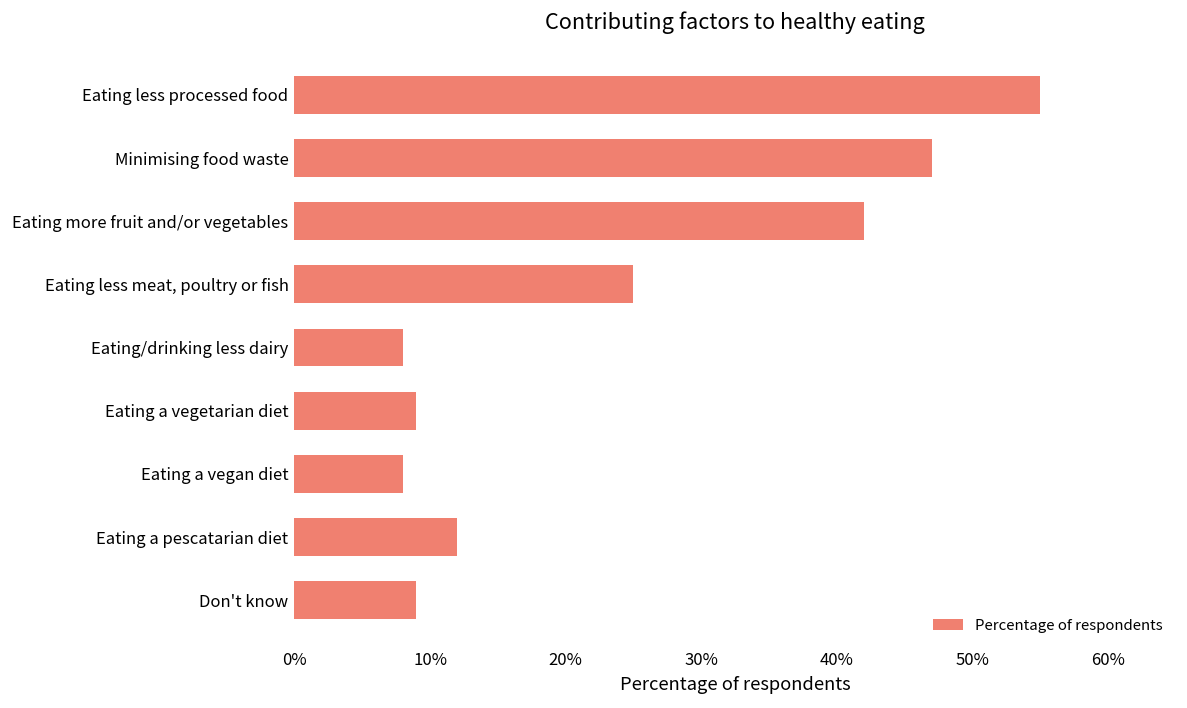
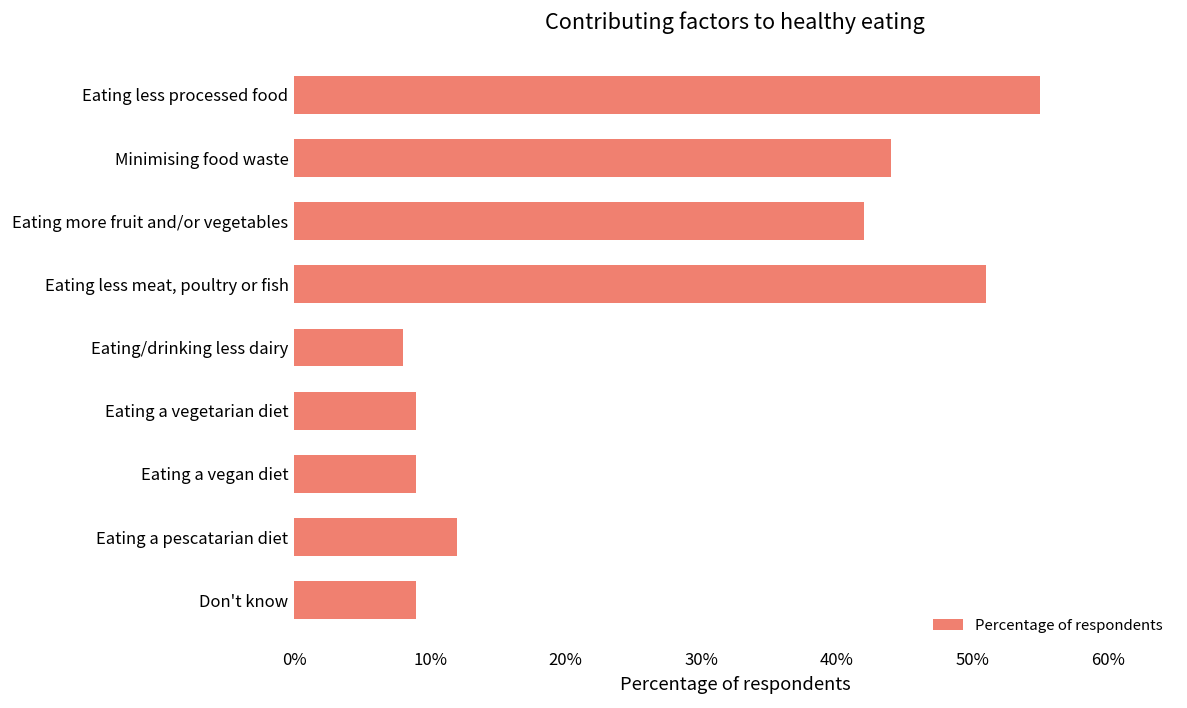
Minimising food waste: 47% -> 44%
Eating less meat, poultry or fish: 25% -> 51%
Eating a vegan diet: 8% -> 9%
